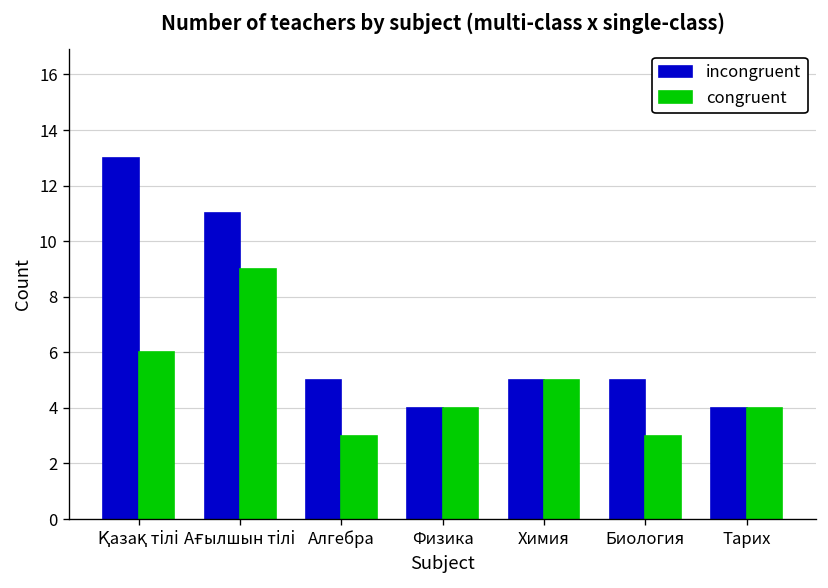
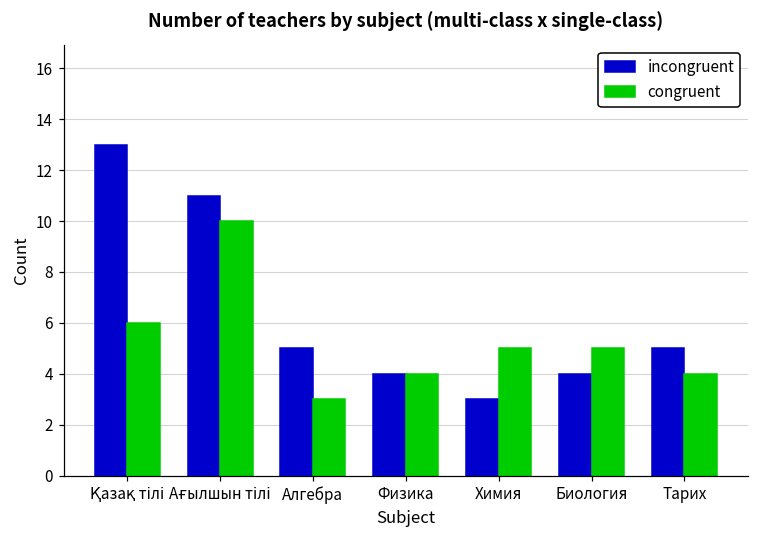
congruent, Ағылшын тілі: 9 -> 10
incongruent, Химия: 5 -> 3
incongruent, Биология: 5 -> 4
congruent, Биология: 3 -> 5
incongruent, Тарих: 4 -> 5
